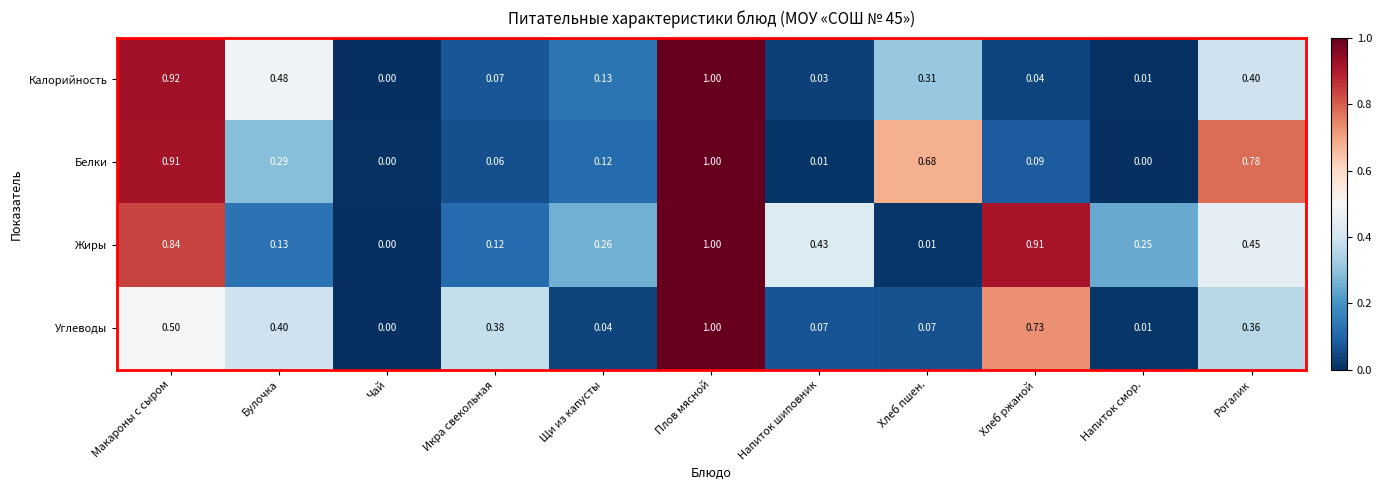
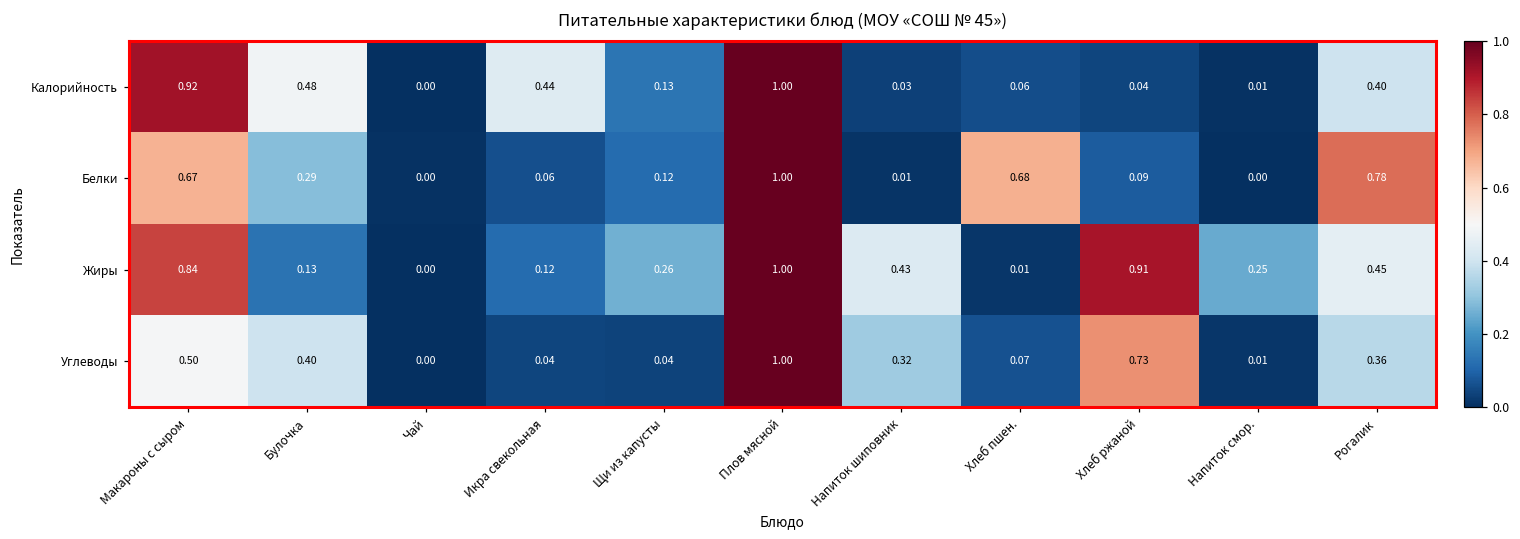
Калорийность, Икра свекольная: 0.07 -> 0.44
Калорийность, Хлеб пшен.: 0.31 -> 0.06
Белки, Макароны с сыром: 0.91 -> 0.67
Углеводы, Икра свекольная: 0.38 -> 0.04
Углеводы, Напиток шиповник: 0.07 -> 0.32
